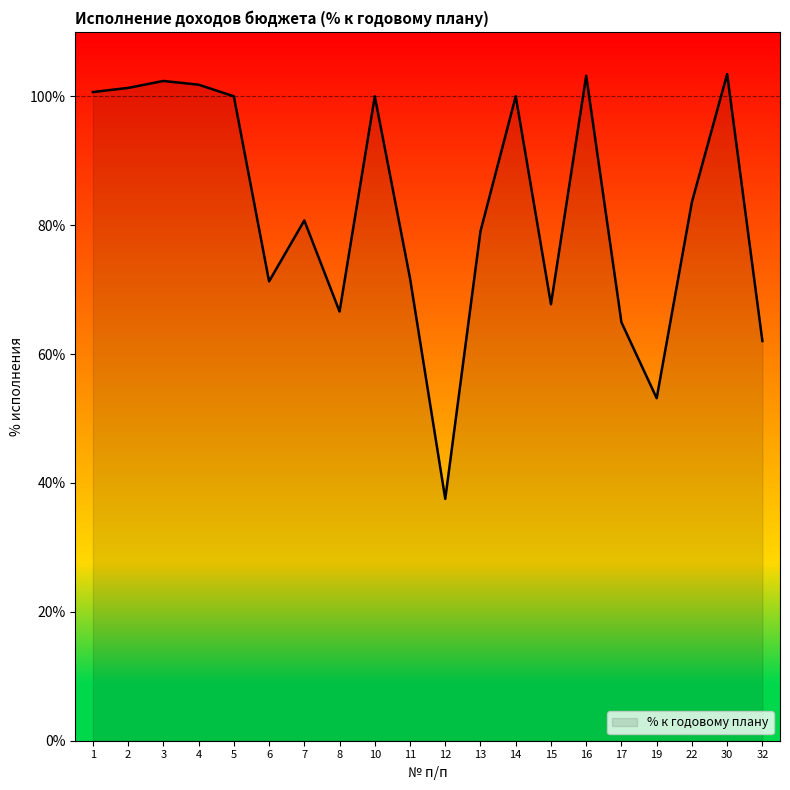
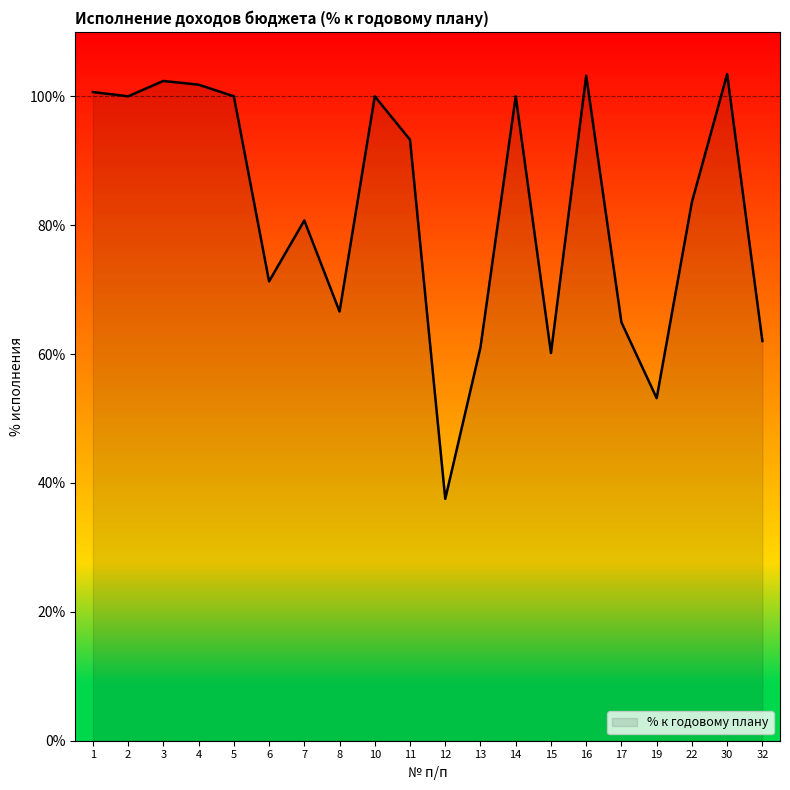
2: 101% -> 100%
11: 72% -> 93%
13: 79% -> 61%
15: 68% -> 60%
